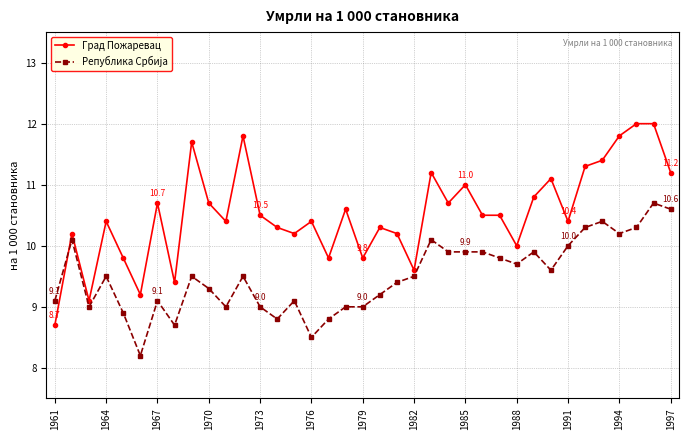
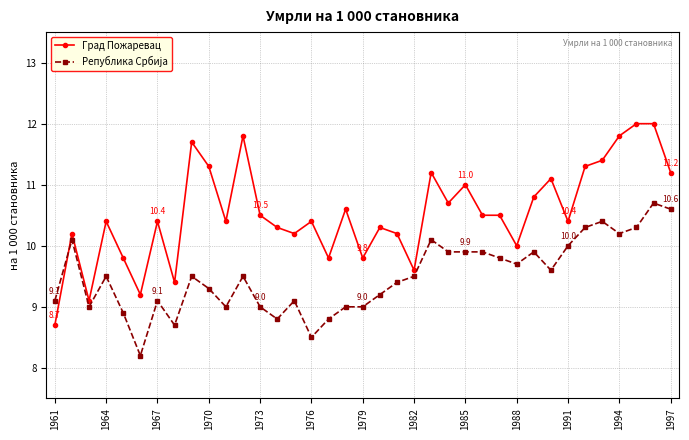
Град Пожаревац, 1967: 10.7 -> 10.4
Град Пожаревац, 1970: 10.7 -> 11.3
